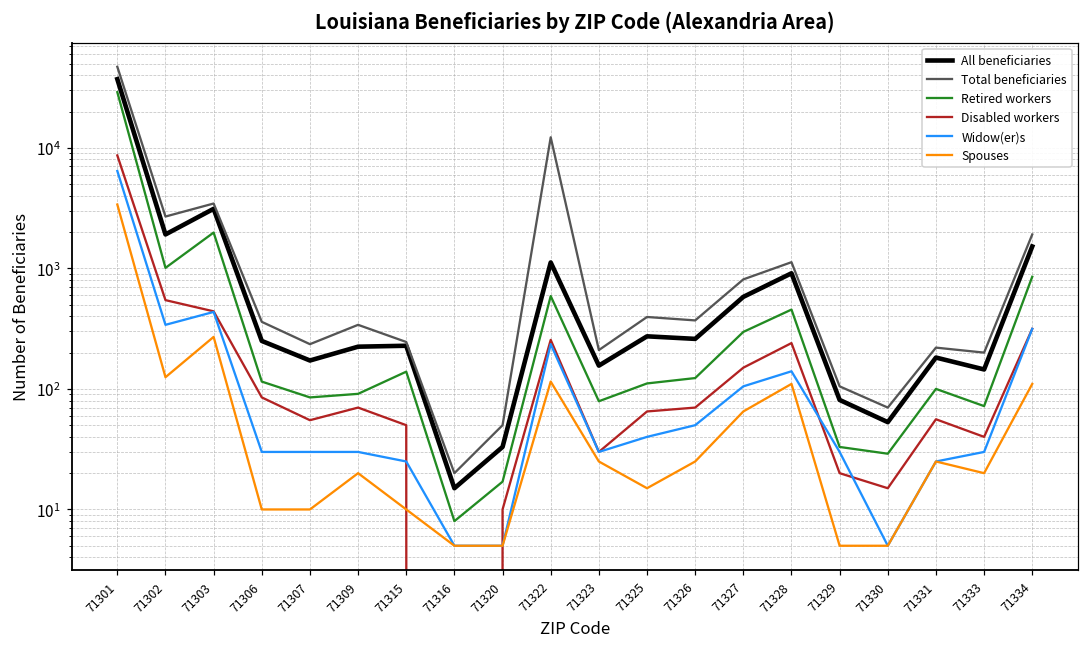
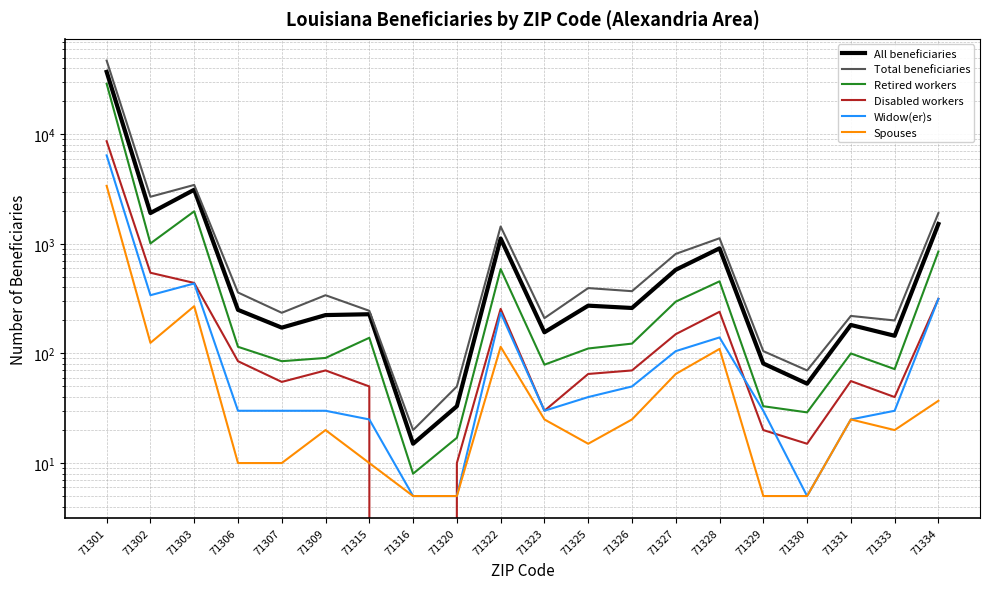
Total beneficiaries, 71322: 12000 -> 1400
Spouses, 71334: 110 -> 37
